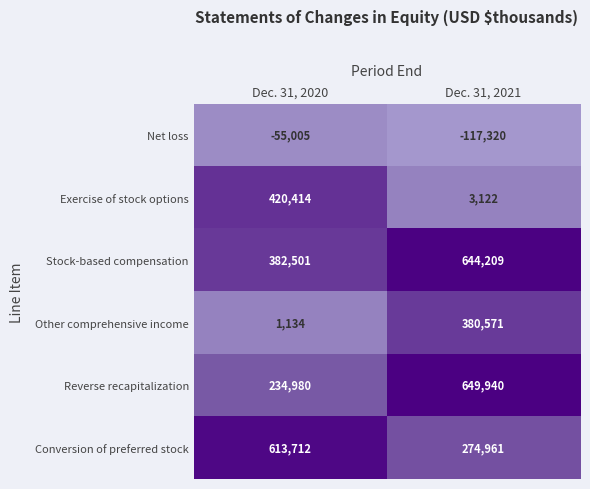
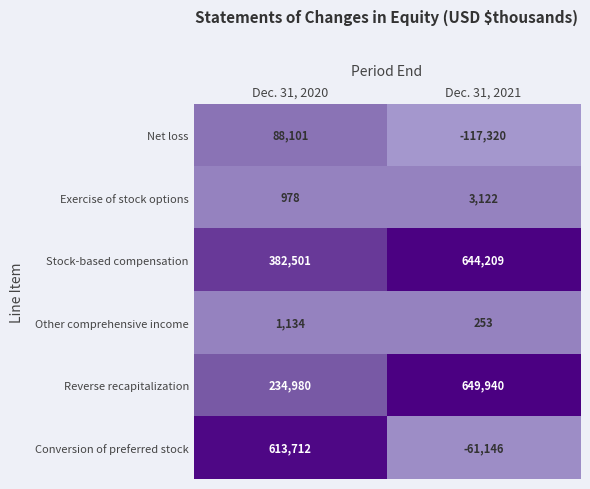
Net loss, Dec. 31, 2020: -55,005 -> 88,101
Exercise of stock options, Dec. 31, 2020: 420,414 -> 978
Other comprehensive income, Dec. 31, 2021: 380,571 -> 253
Conversion of preferred stock, Dec. 31, 2021: 274,961 -> -61,146
